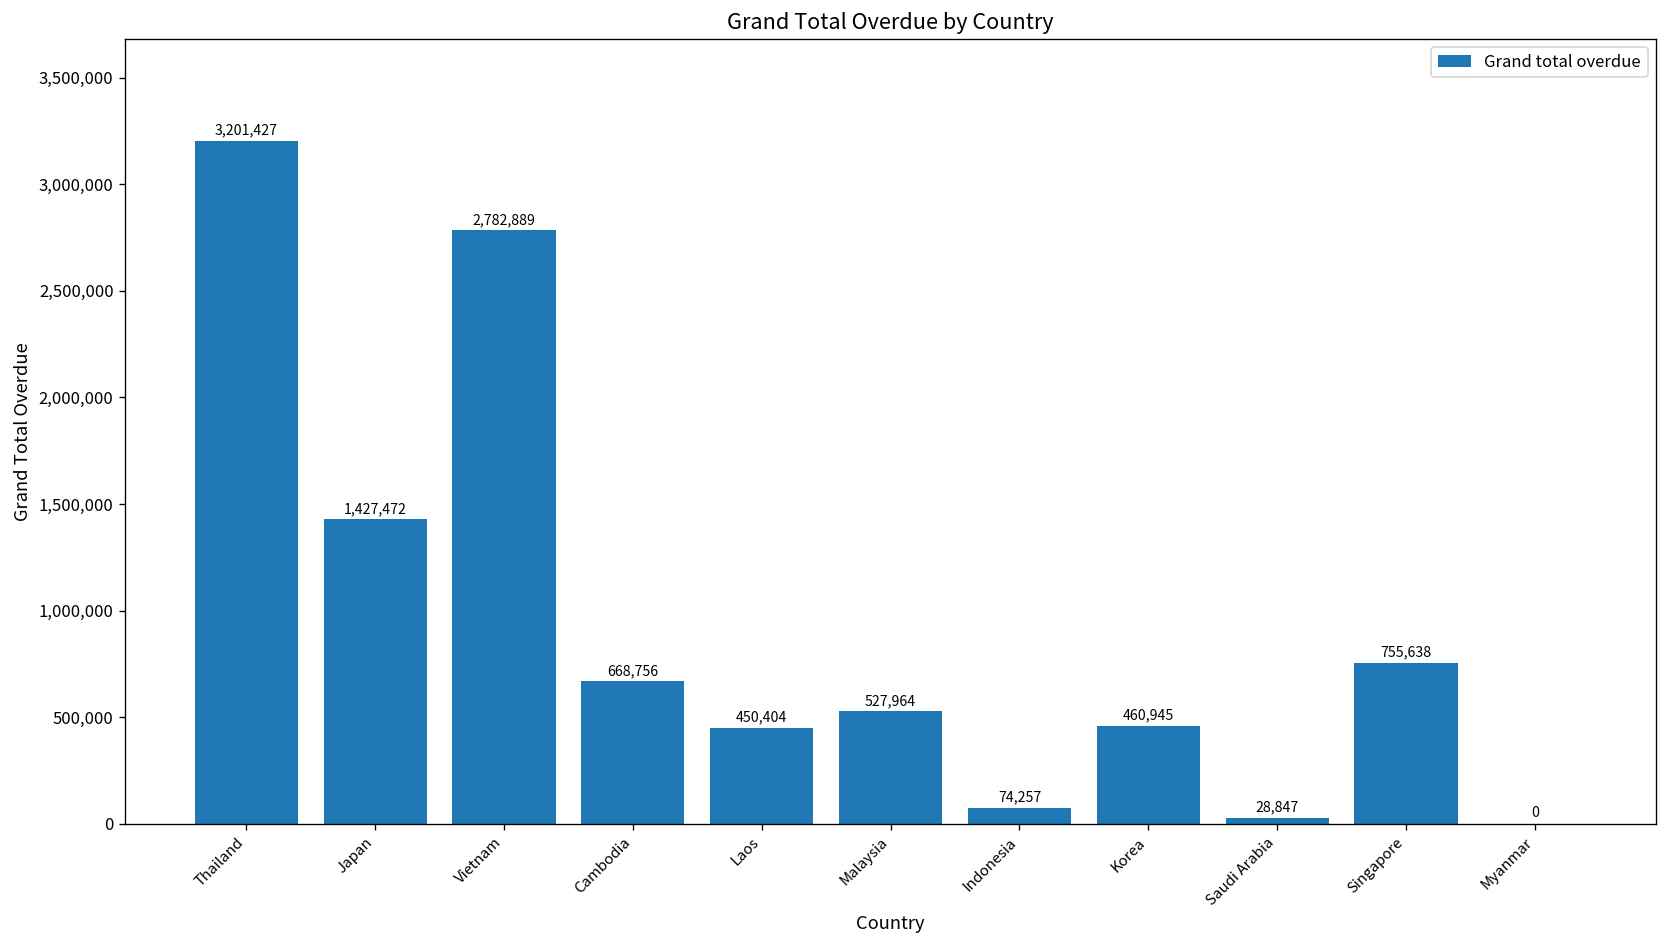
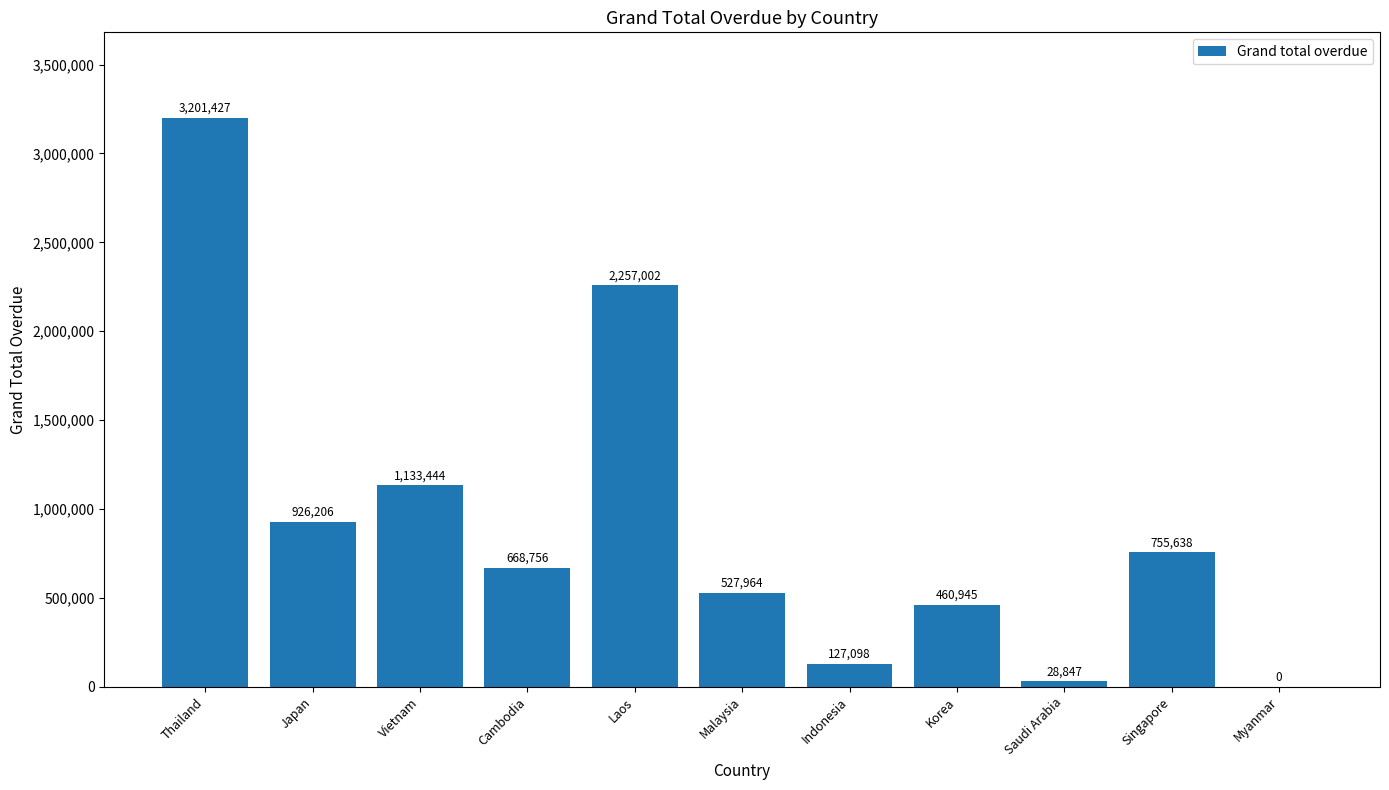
Japan: 1,427,472 -> 926,206
Vietnam: 2,782,889 -> 1,133,444
Laos: 450,404 -> 2,257,002
Indonesia: 74,257 -> 127,098
